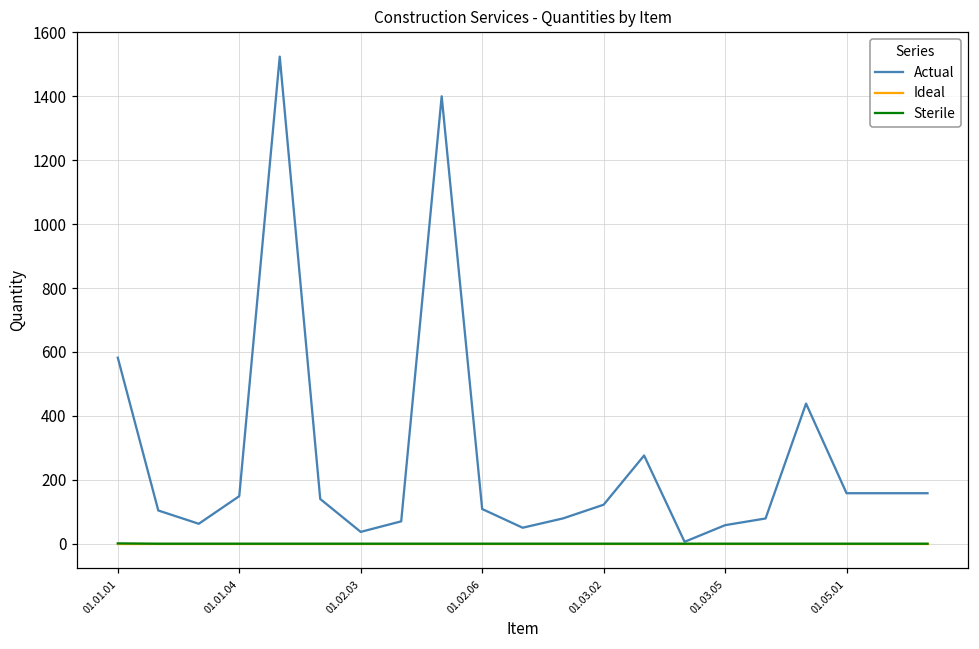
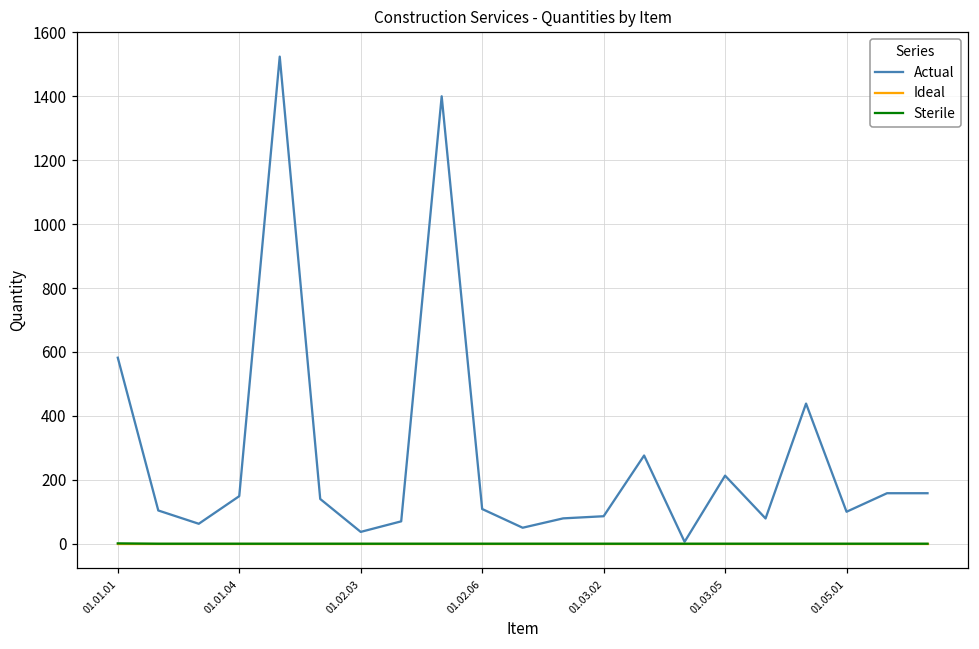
Actual, 01.03.02: 120 -> 90
Actual, 01.03.05: 60 -> 210
Actual, 01.05.01: 160 -> 100
